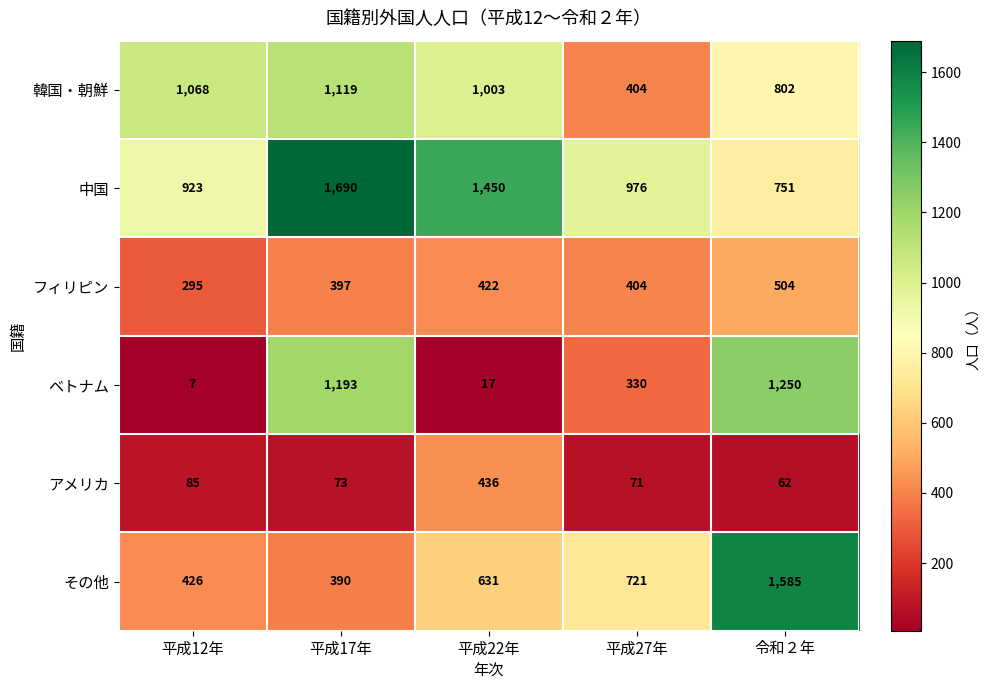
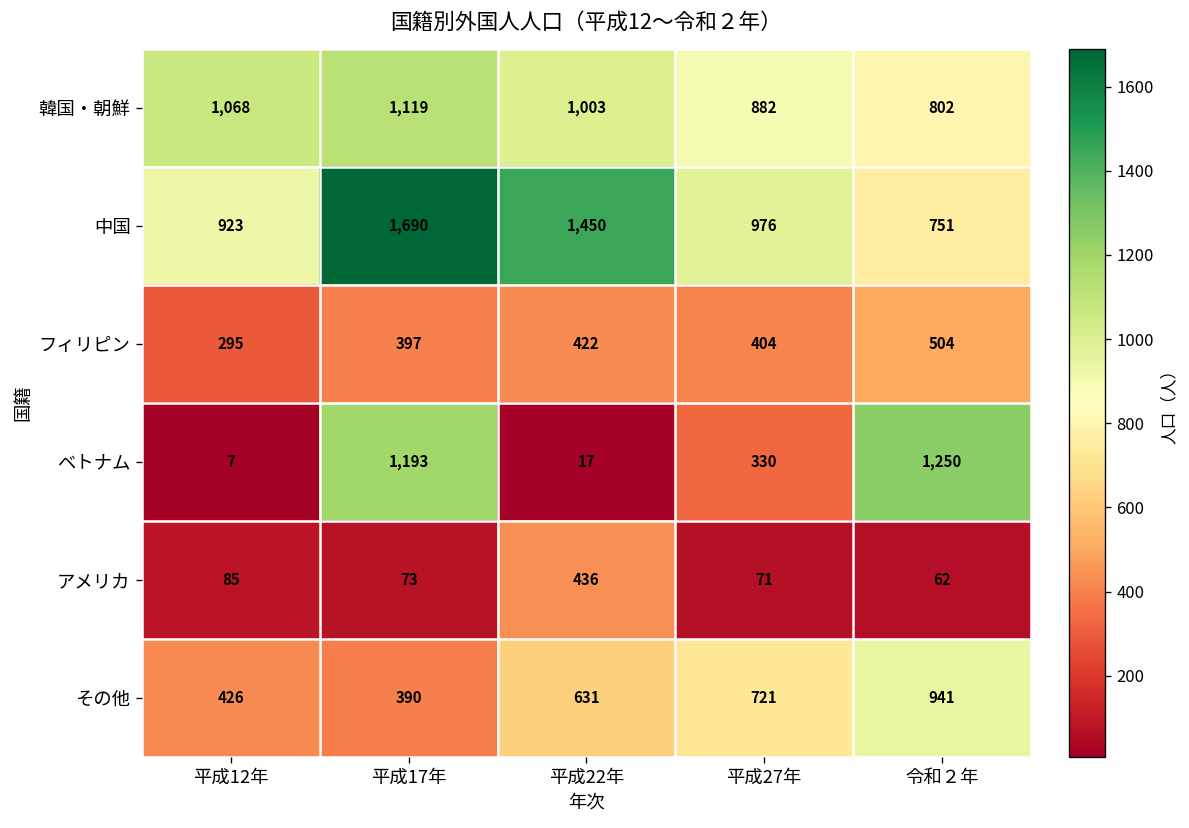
韓国・朝鮮, 平成27年: 404 -> 882
その他, 令和２年: 1,585 -> 941
